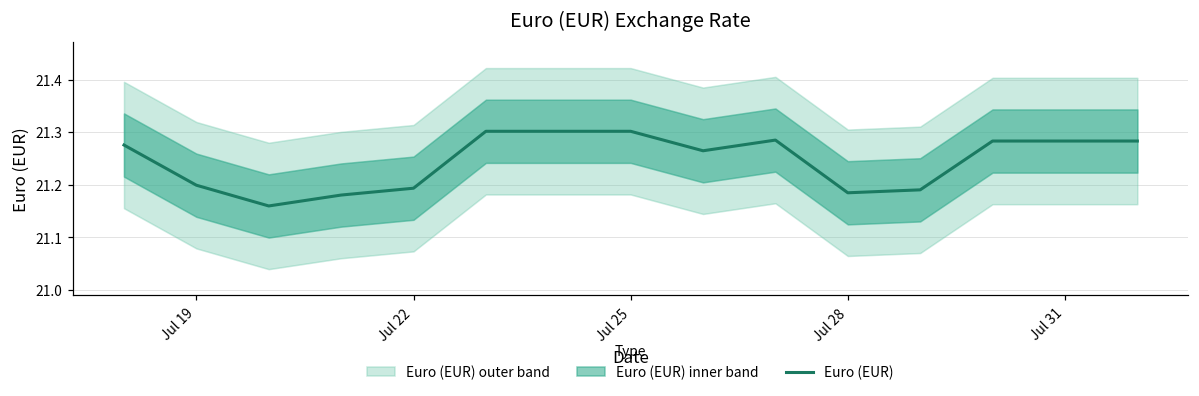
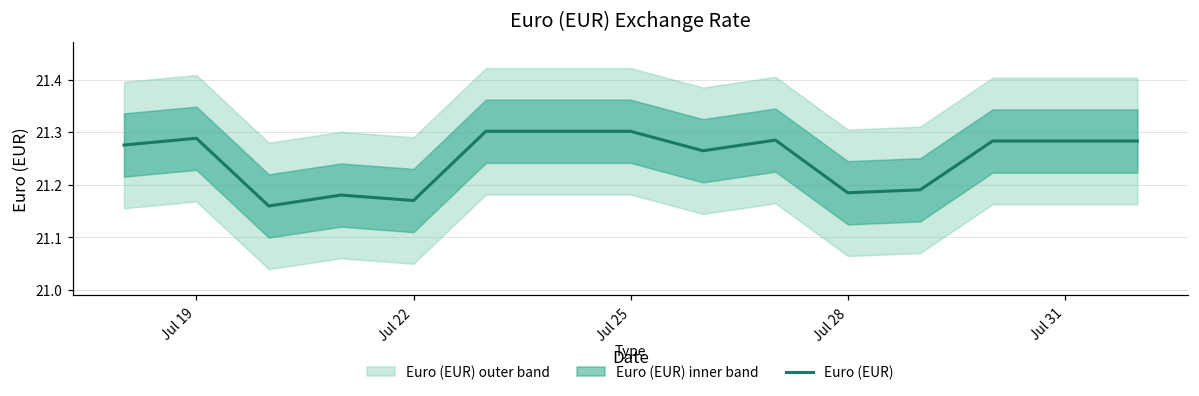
Euro (EUR), Jul 19: 21.20 -> 21.29
Euro (EUR), Jul 22: 21.19 -> 21.17
